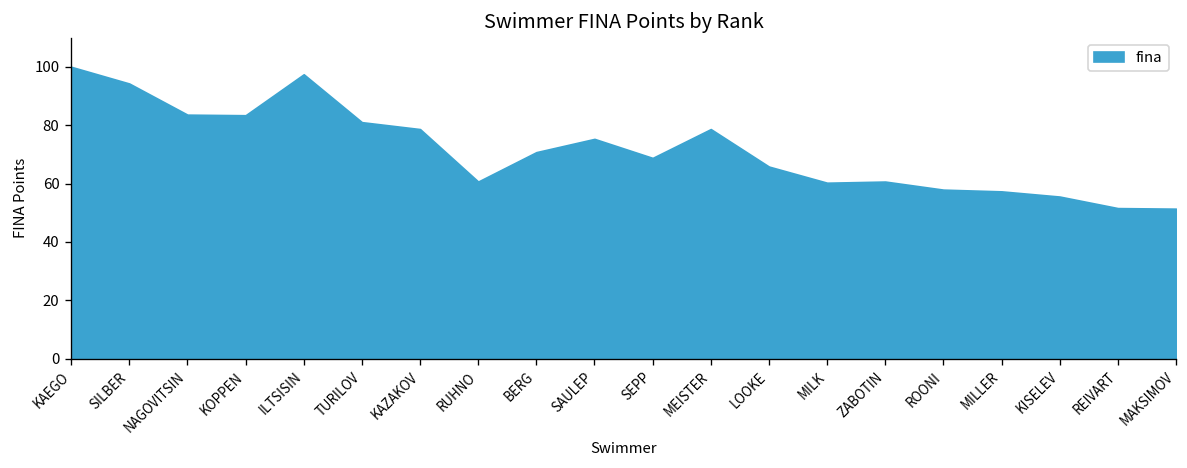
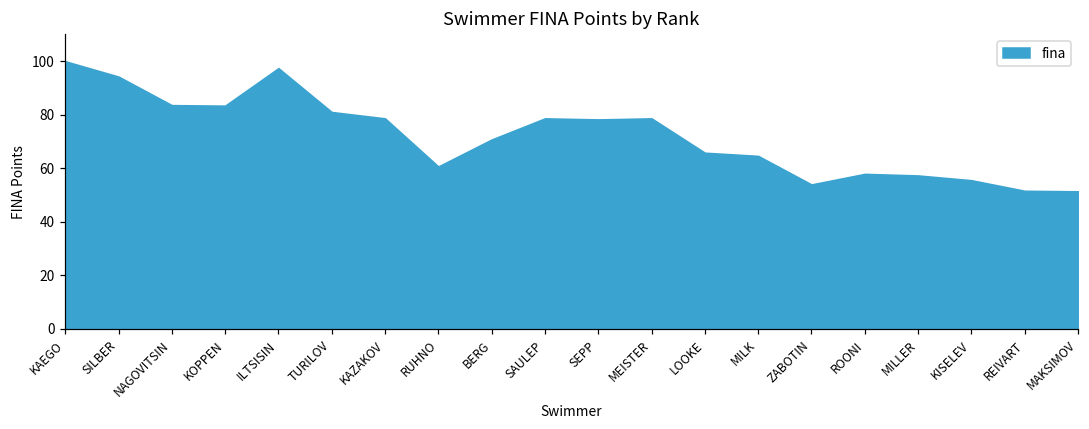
SAULEP: 75 -> 79
SEPP: 69 -> 78
MILK: 60 -> 65
ZABOTIN: 61 -> 54
